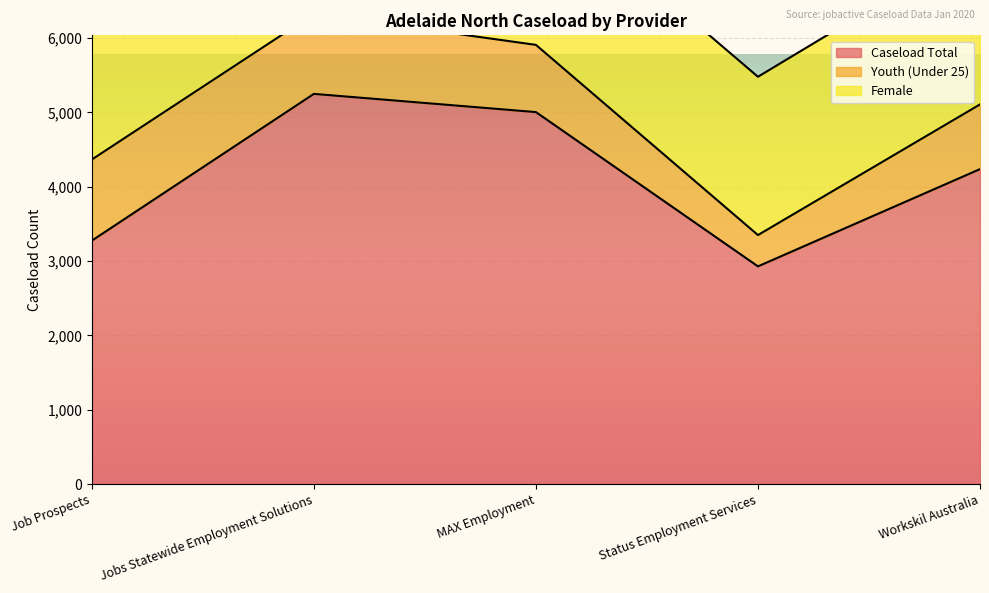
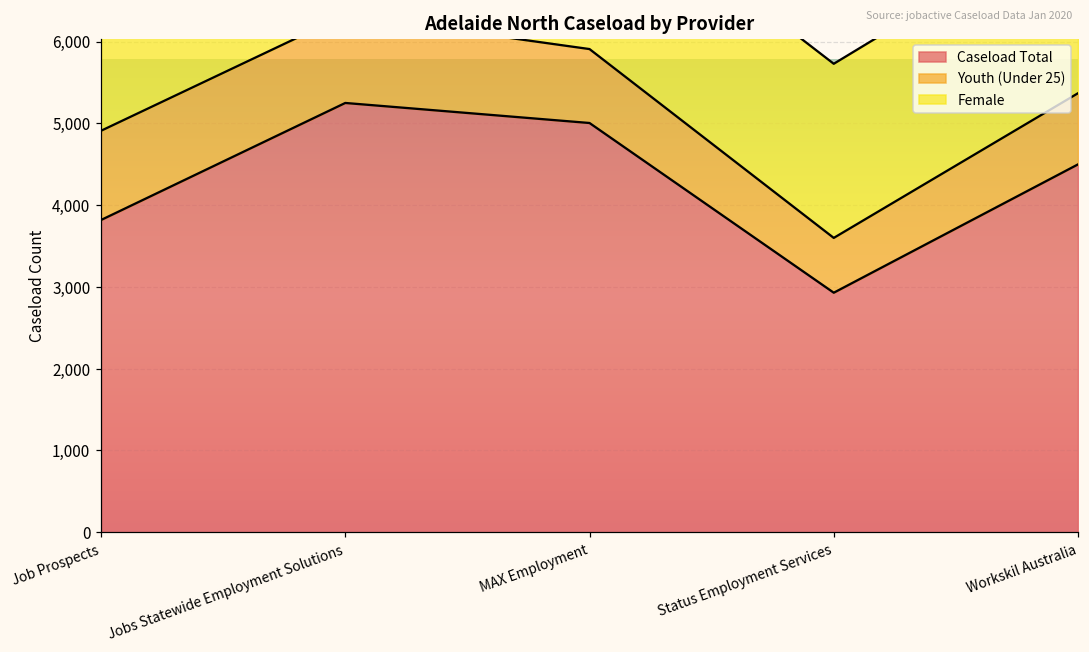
Caseload Total, Job Prospects: 3,300 -> 3,800
Youth (Under 25), Status Employment Services: 400 -> 700
Caseload Total, Workskil Australia: 4,200 -> 4,500
